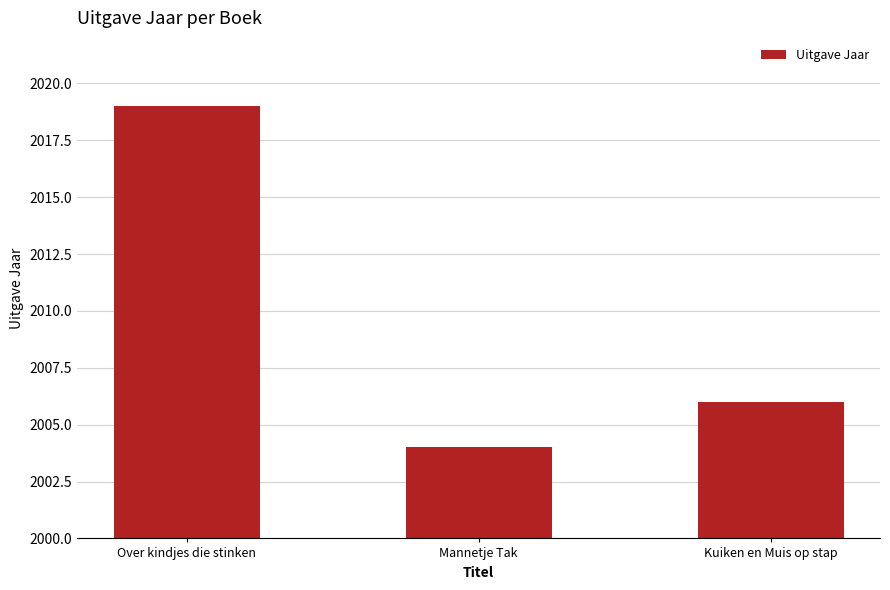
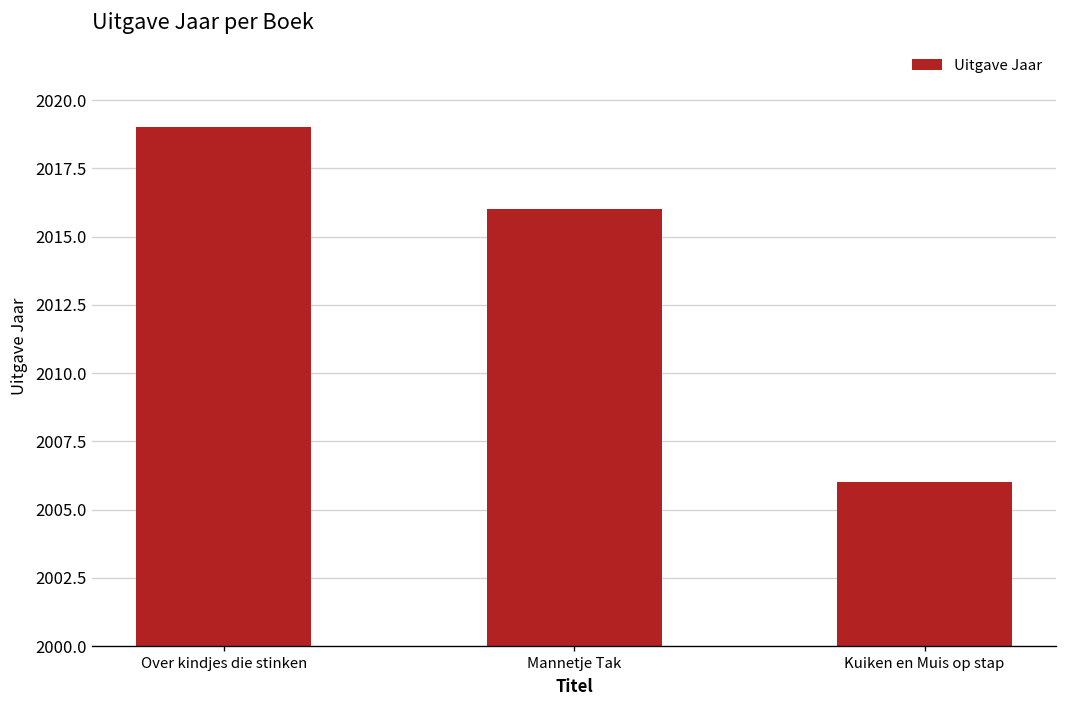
Mannetje Tak: 2004 -> 2016
